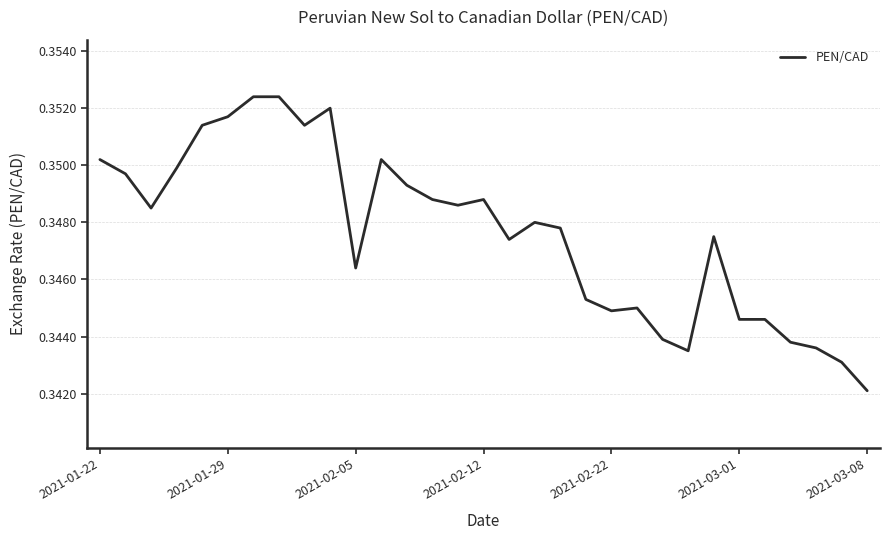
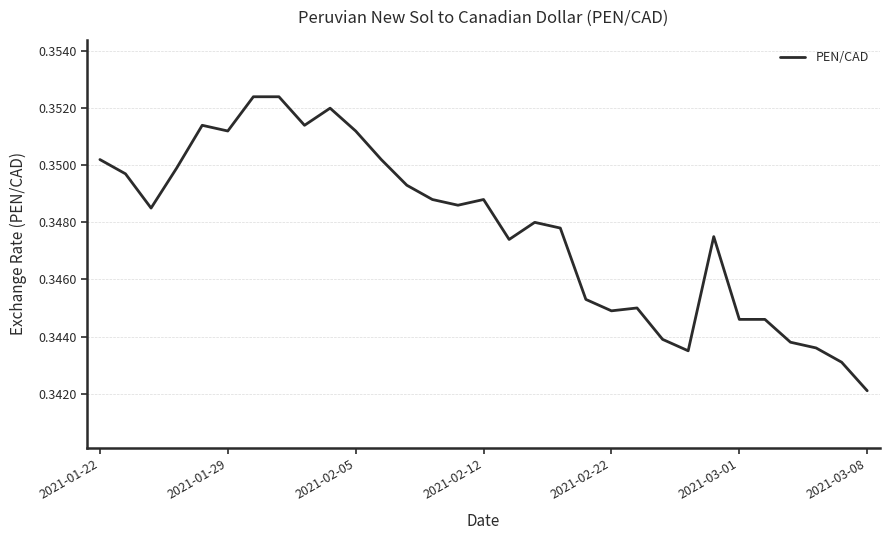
2021-01-29: 0.3517 -> 0.3512
2021-02-05: 0.3464 -> 0.3512
